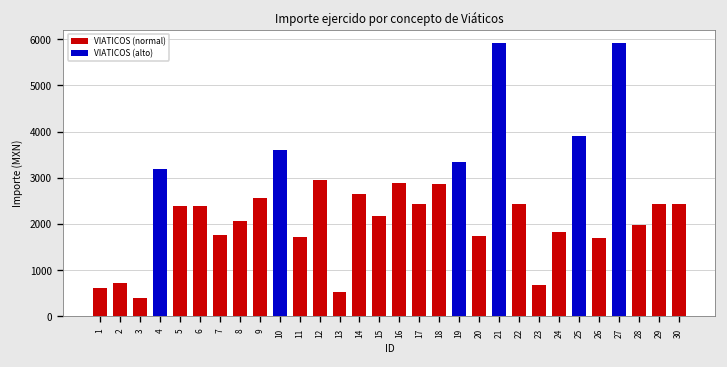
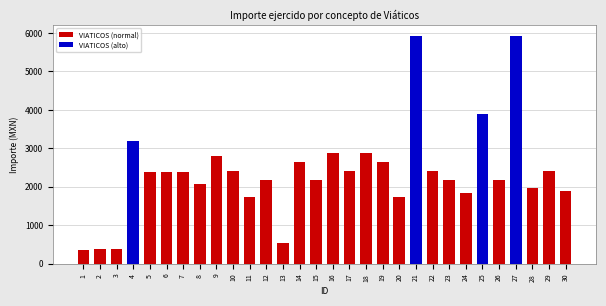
1: 600 -> 300
2: 700 -> 400
7: 1800 -> 2400
9: 2600 -> 2800
10: 3600 -> 2400
12: 2900 -> 2200
19: 3300 -> 2700
23: 700 -> 2200
26: 1700 -> 2200
30: 2400 -> 1900
